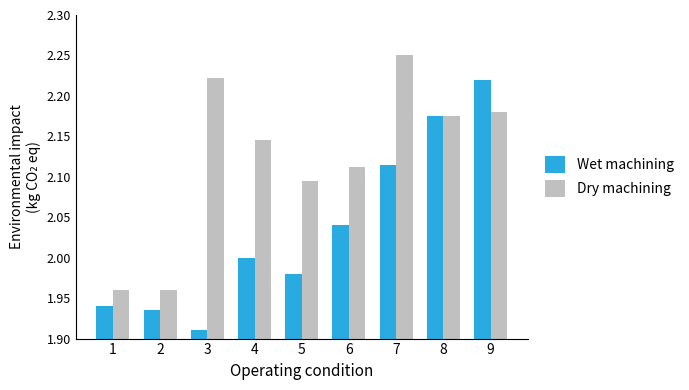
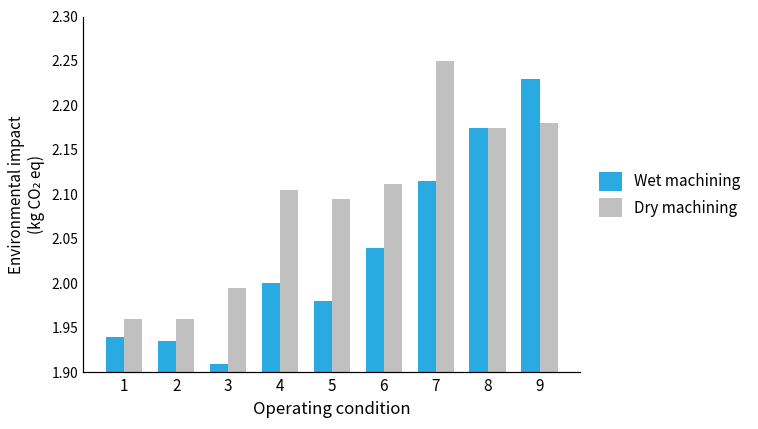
Dry machining, 3: 2.22 -> 2.00
Dry machining, 4: 2.15 -> 2.11
Wet machining, 9: 2.22 -> 2.23
